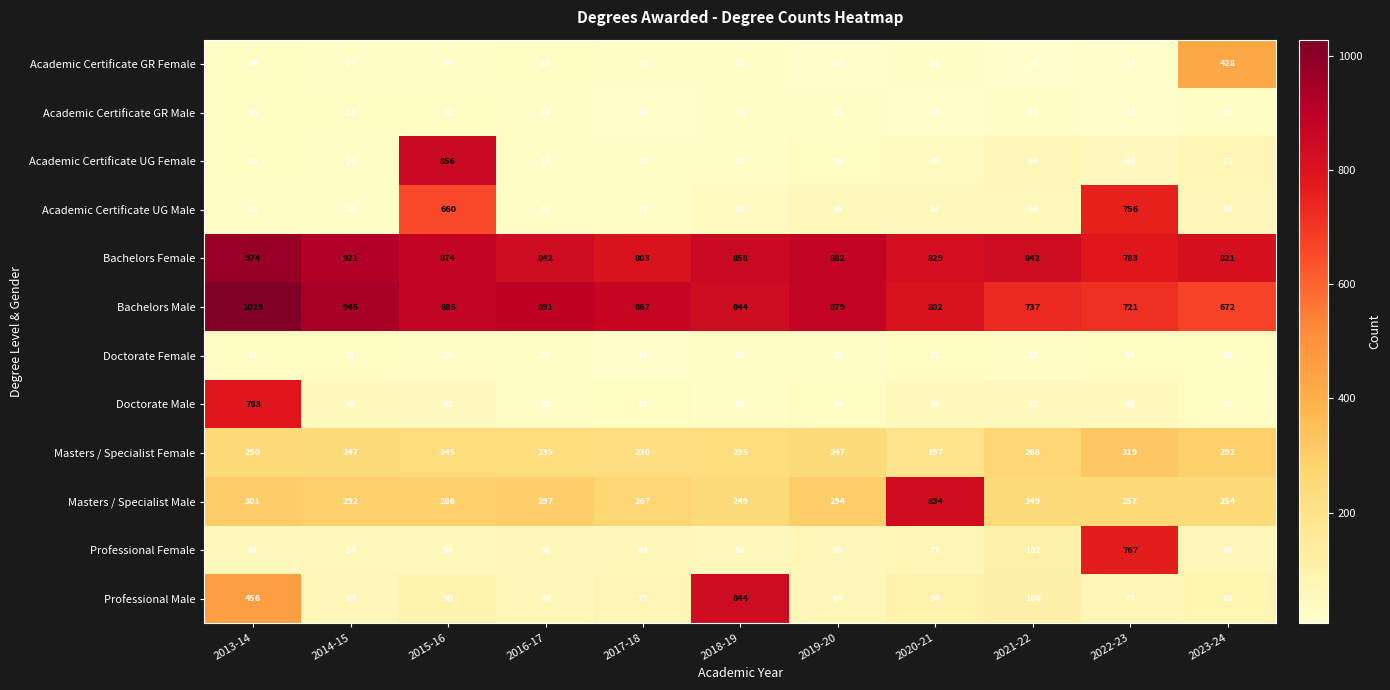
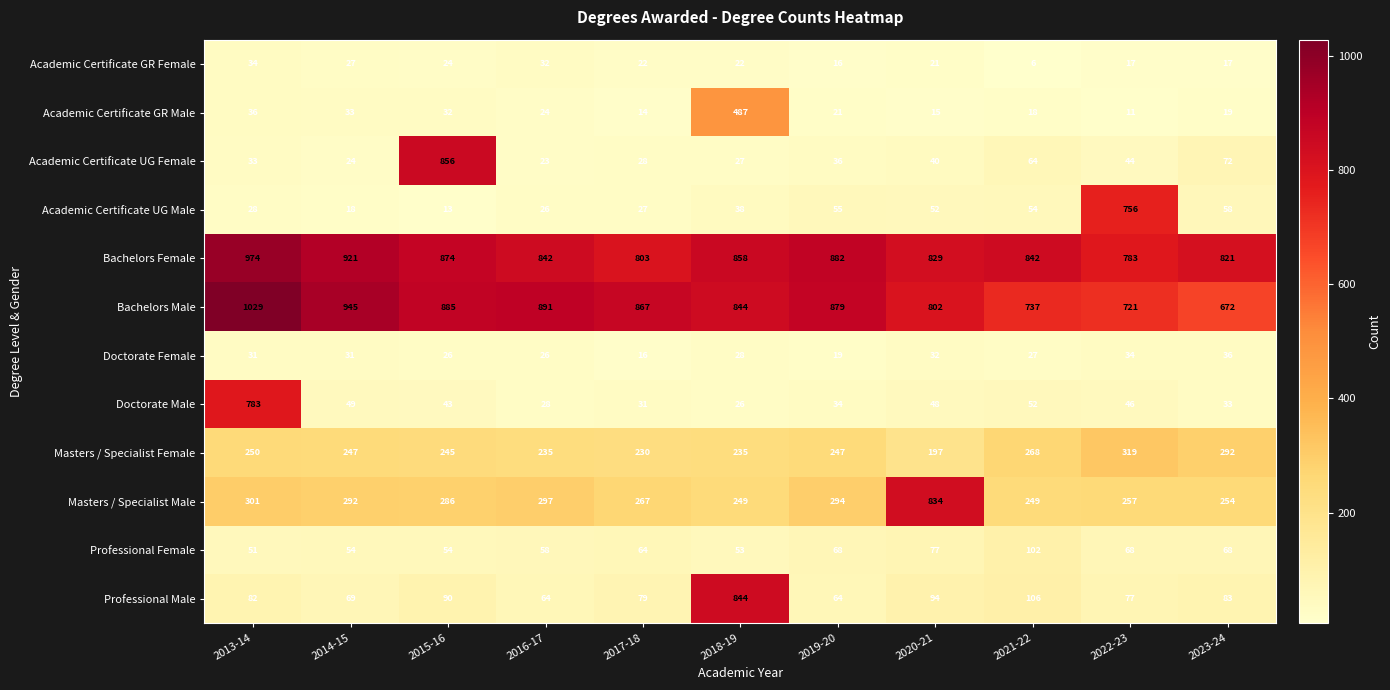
Academic Certificate GR Female, 2023-24: 428 -> 17
Academic Certificate GR Male, 2018-19: 18 -> 487
Academic Certificate UG Male, 2015-16: 660 -> 13
Professional Female, 2022-23: 767 -> 68
Professional Male, 2013-14: 456 -> 82
